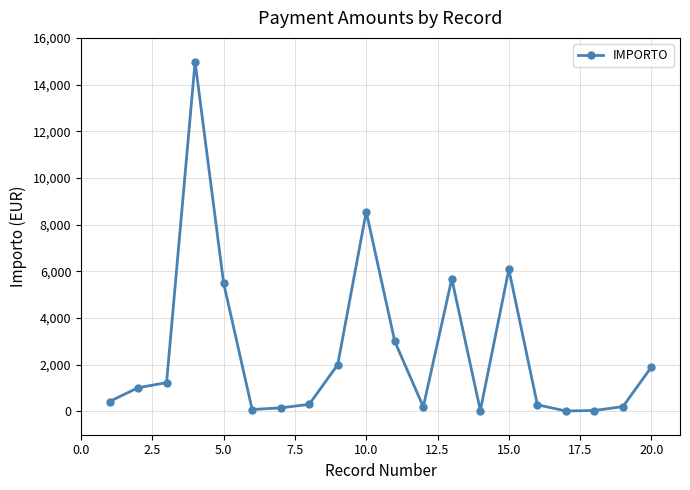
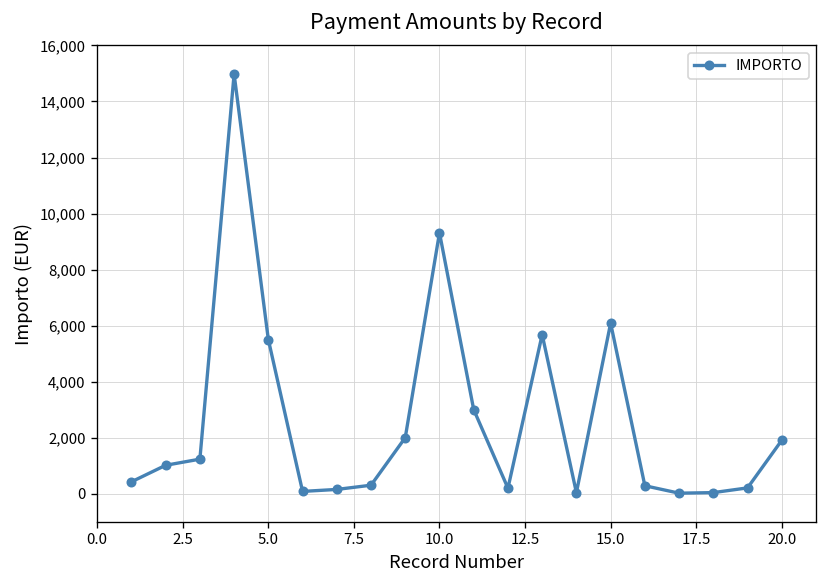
10.0: 8,600 -> 9,300
